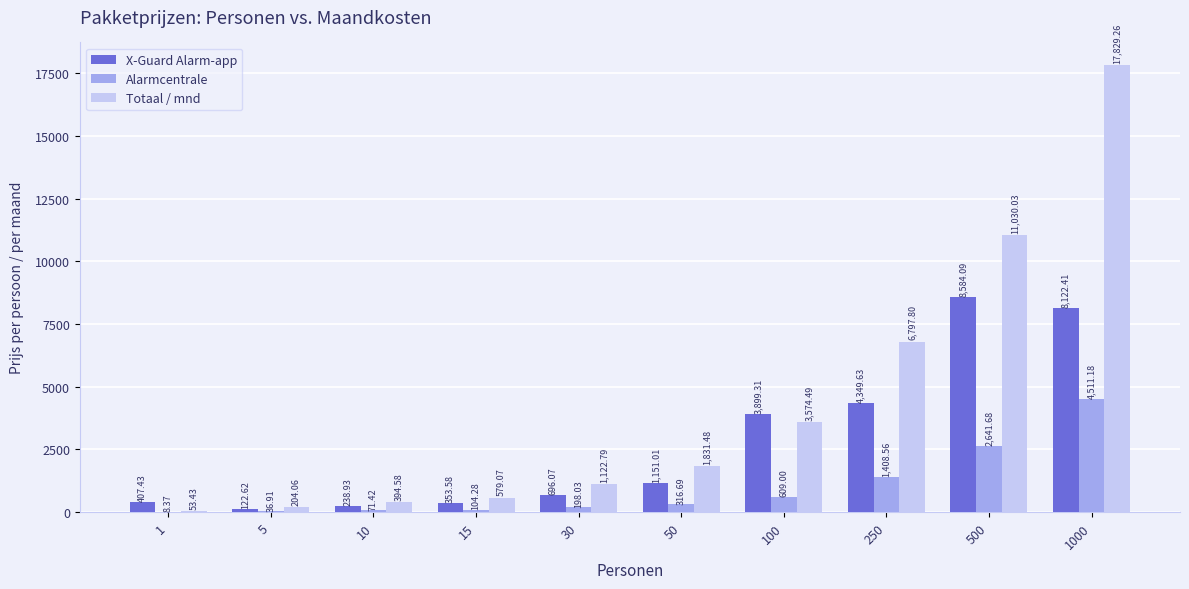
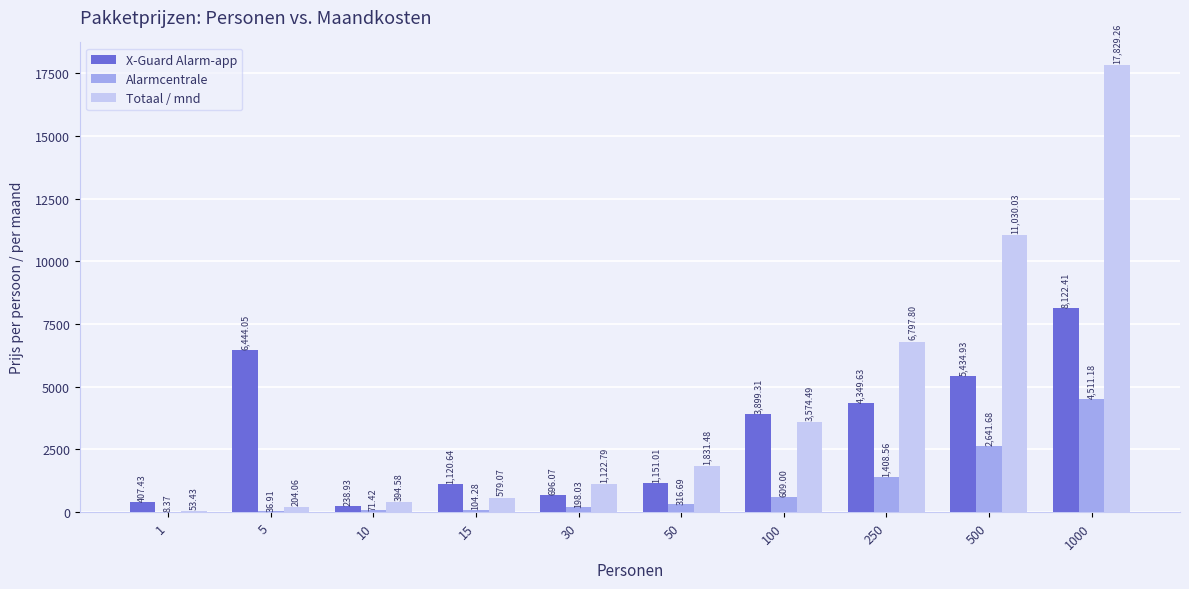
X-Guard Alarm-app, 5: 122.62 -> 6,444.05
X-Guard Alarm-app, 15: 353.58 -> 1,120.64
X-Guard Alarm-app, 500: 8,584.09 -> 5,434.93
